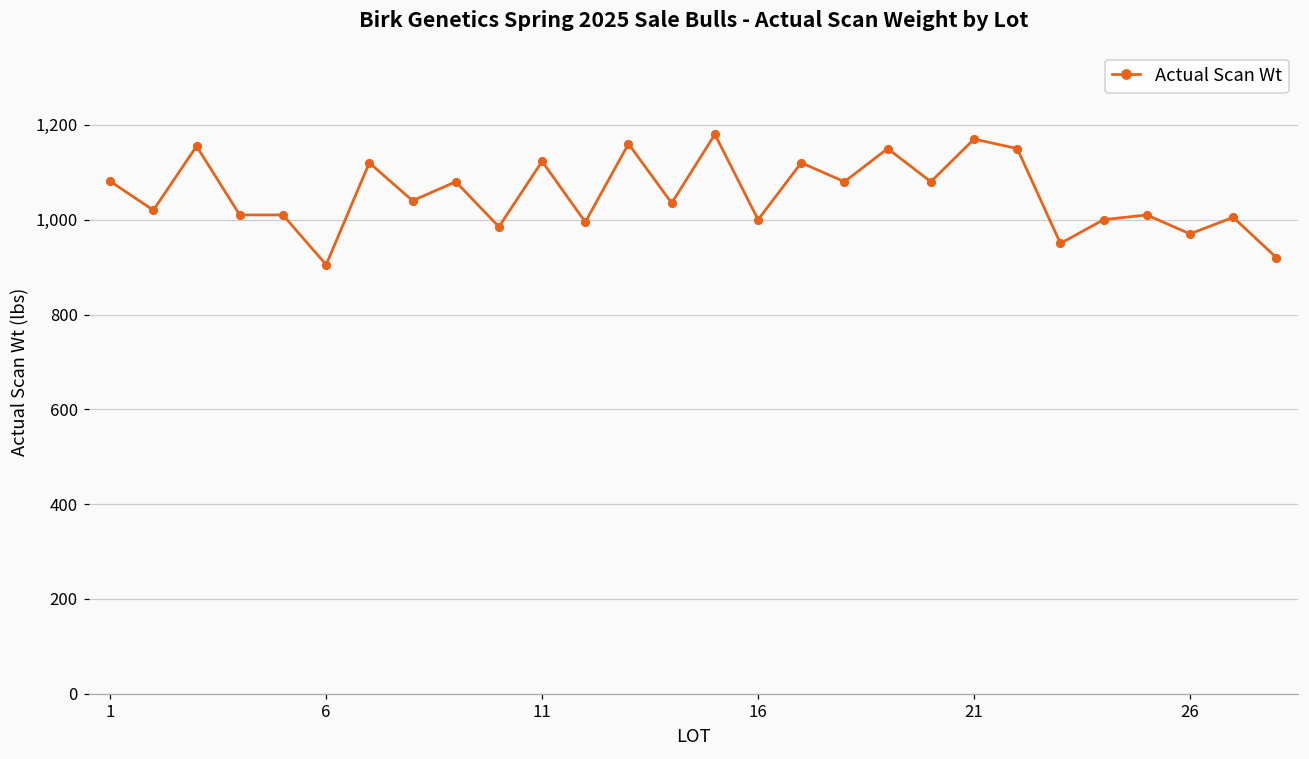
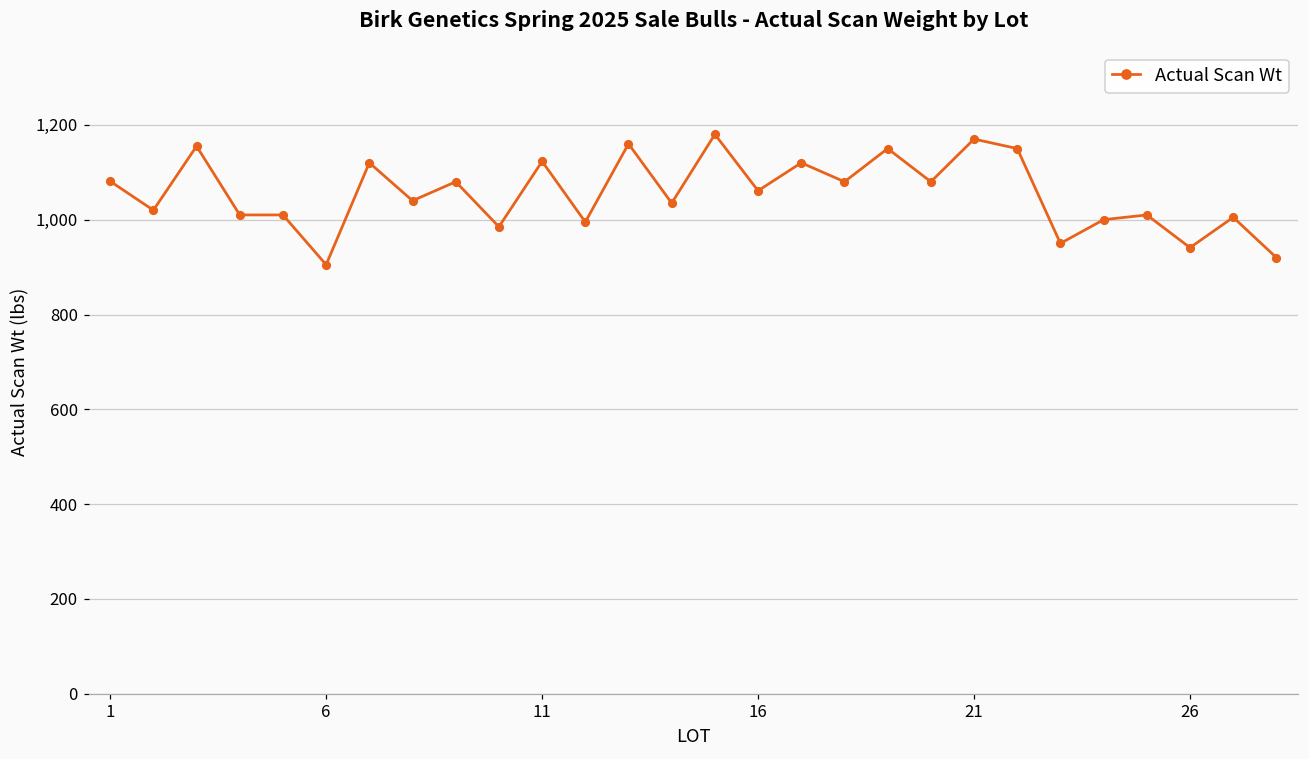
16: 1,000 -> 1,060
26: 970 -> 940
